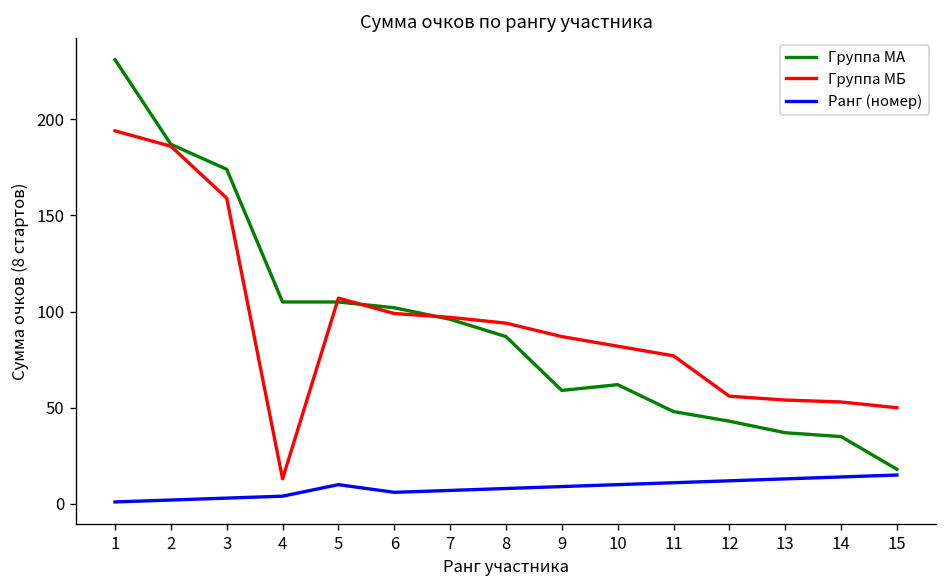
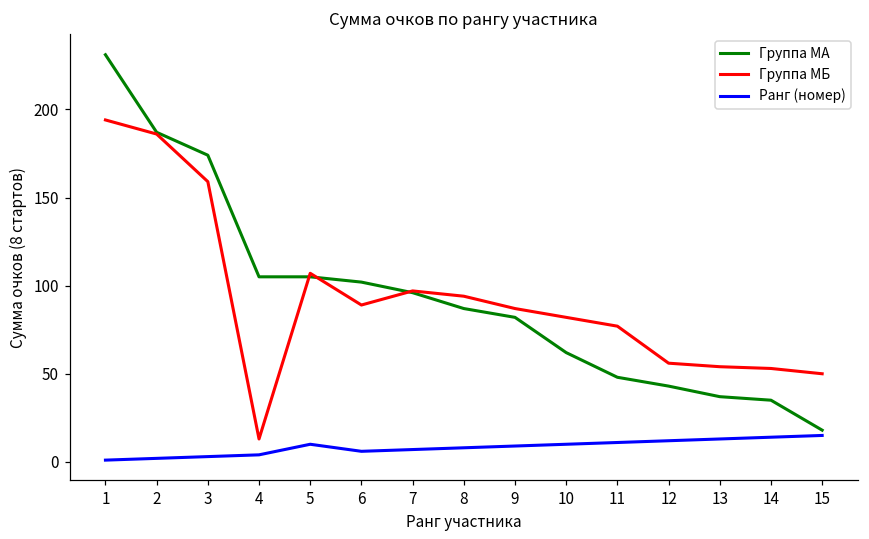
Группа МБ, 6: 99 -> 89
Группа МА, 9: 59 -> 82
